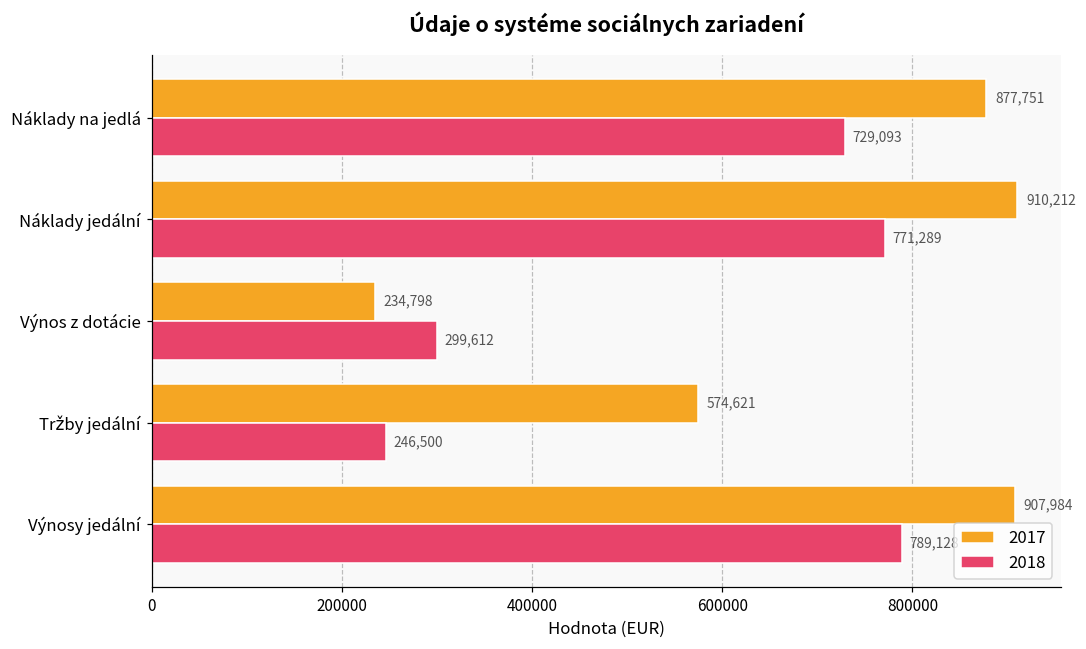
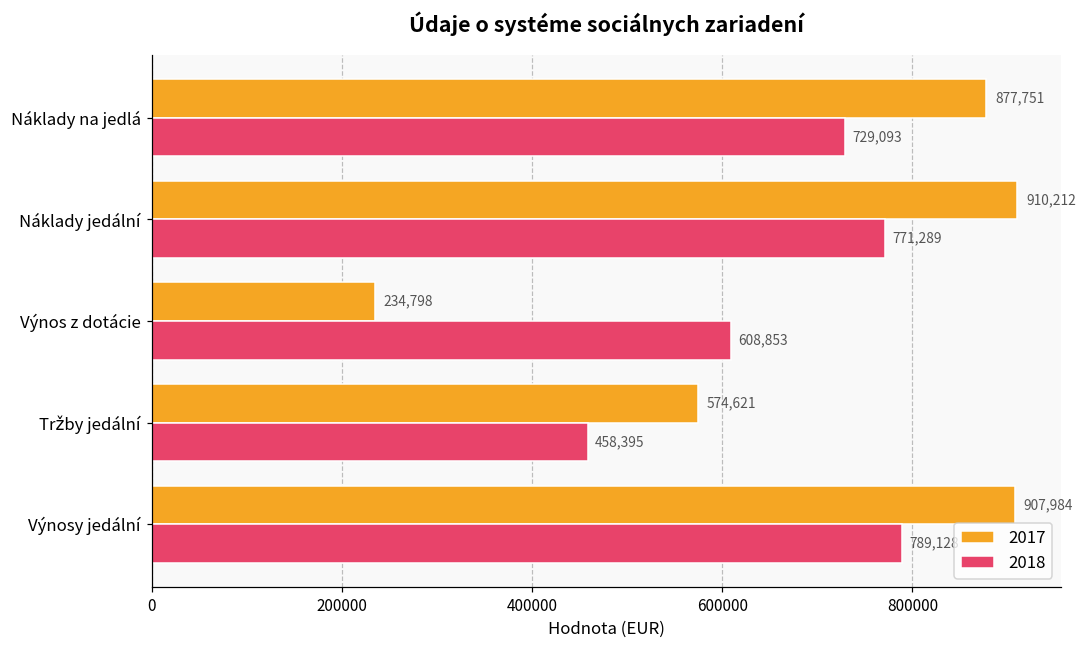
2018, Výnos z dotácie: 299,612 -> 608,853
2018, Tržby jedální: 246,500 -> 458,395
